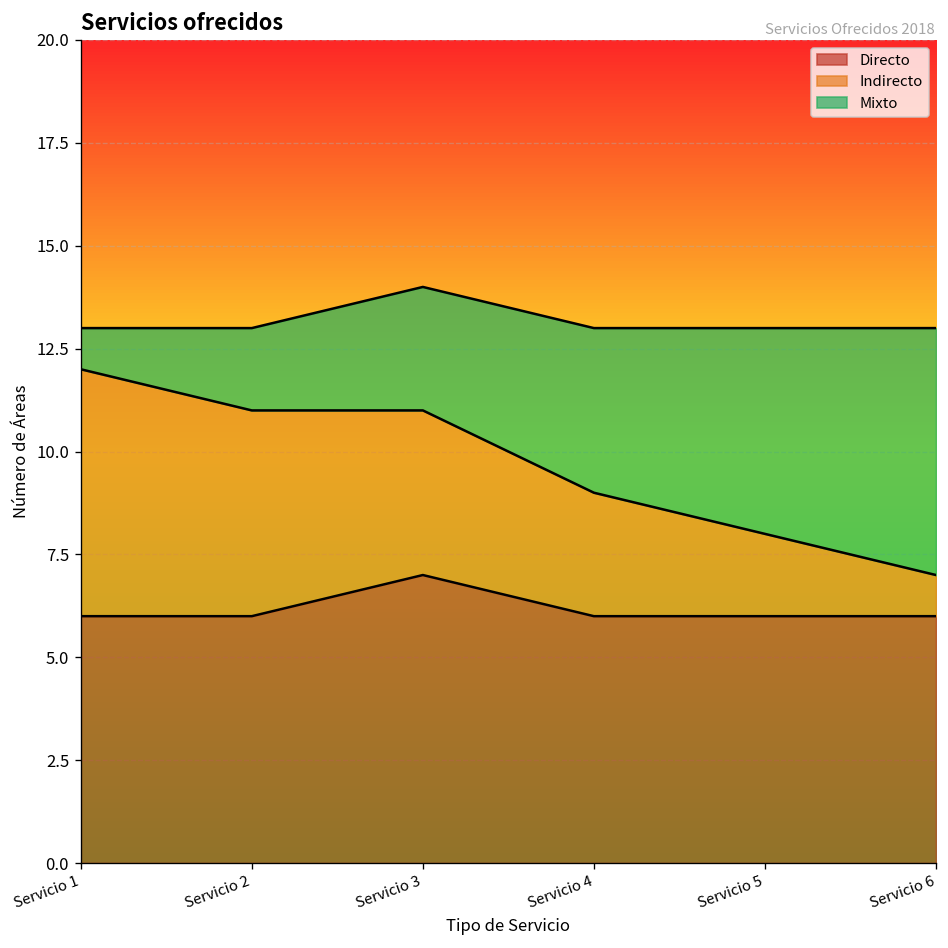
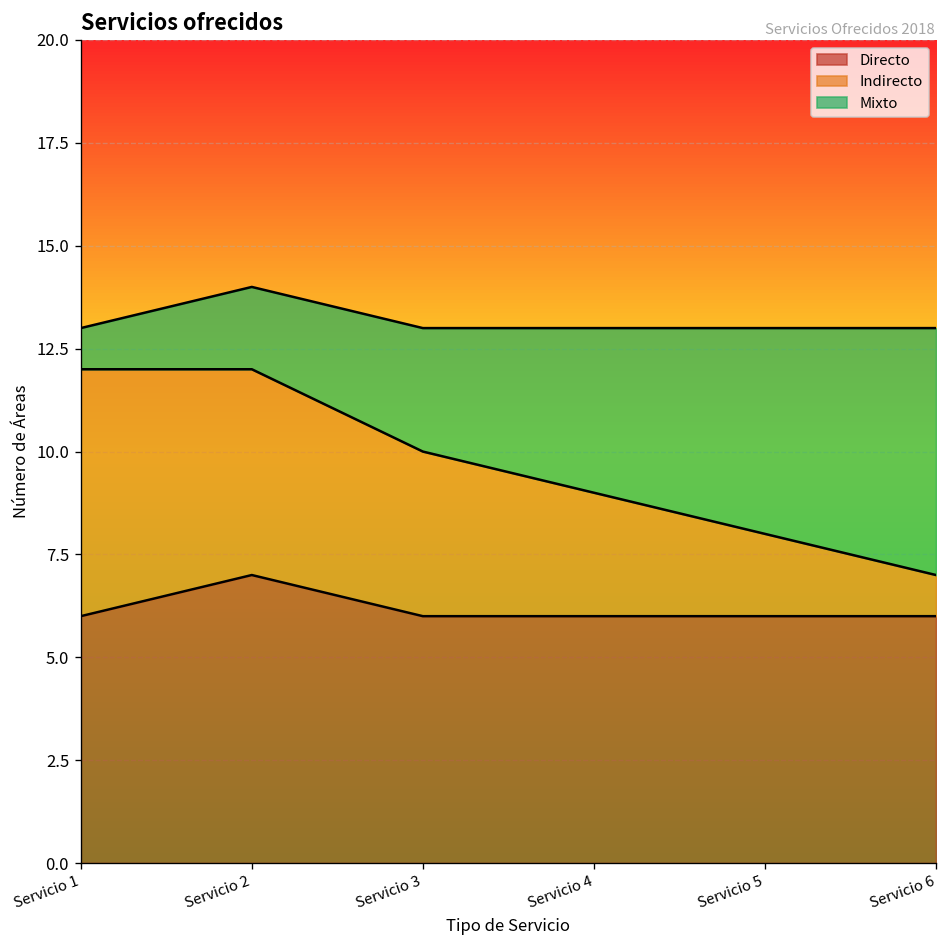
Directo, Servicio 2: 6 -> 7
Directo, Servicio 3: 7 -> 6
